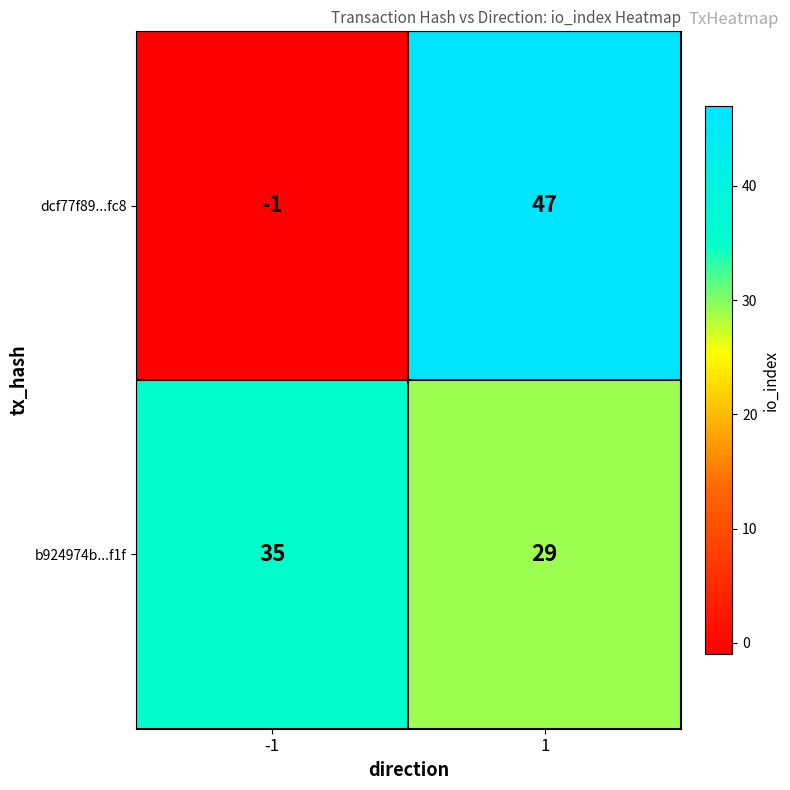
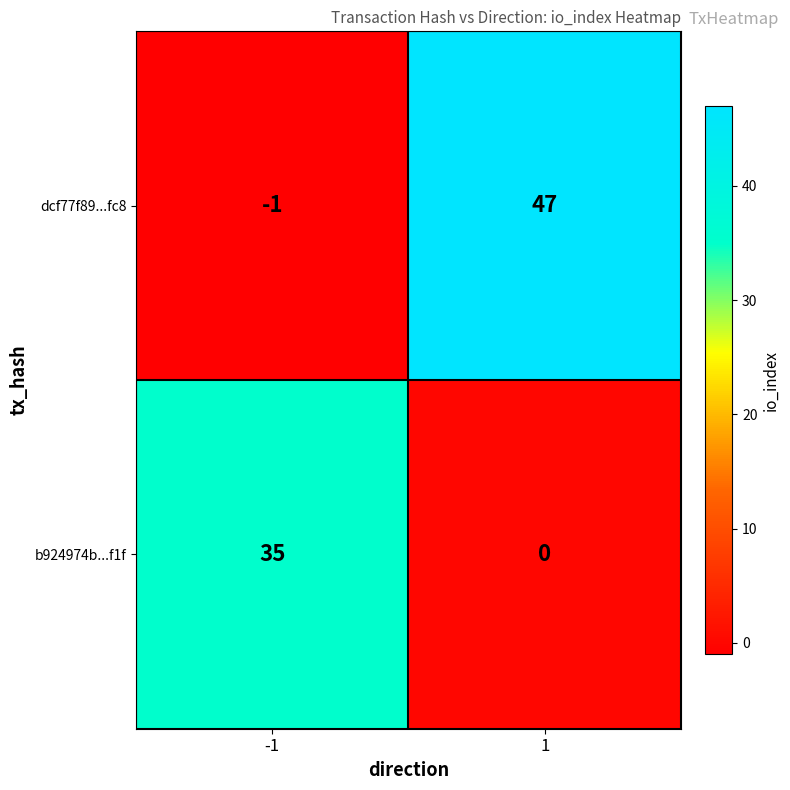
b924974b...f1f, 1: 29 -> 0
